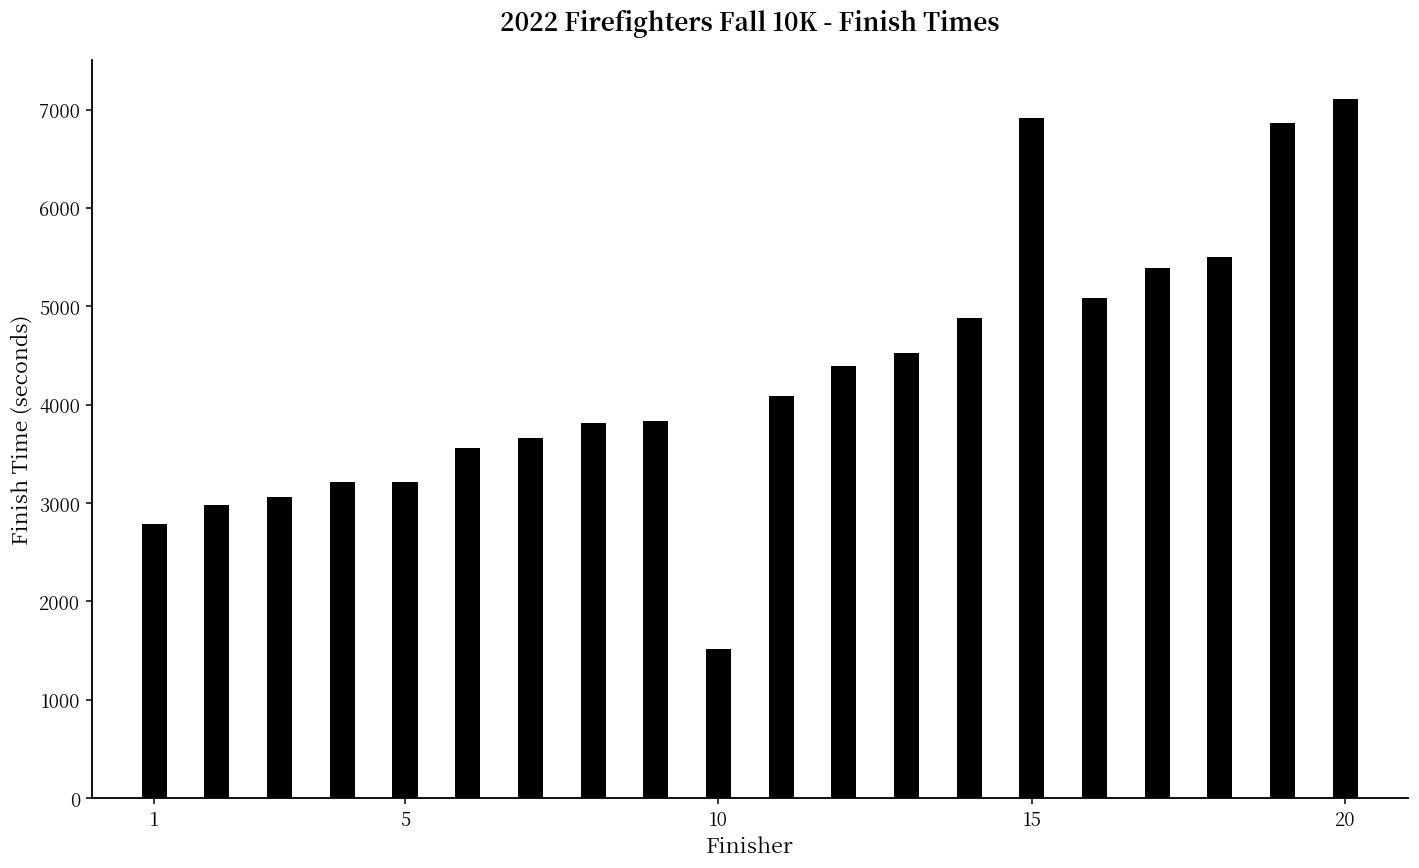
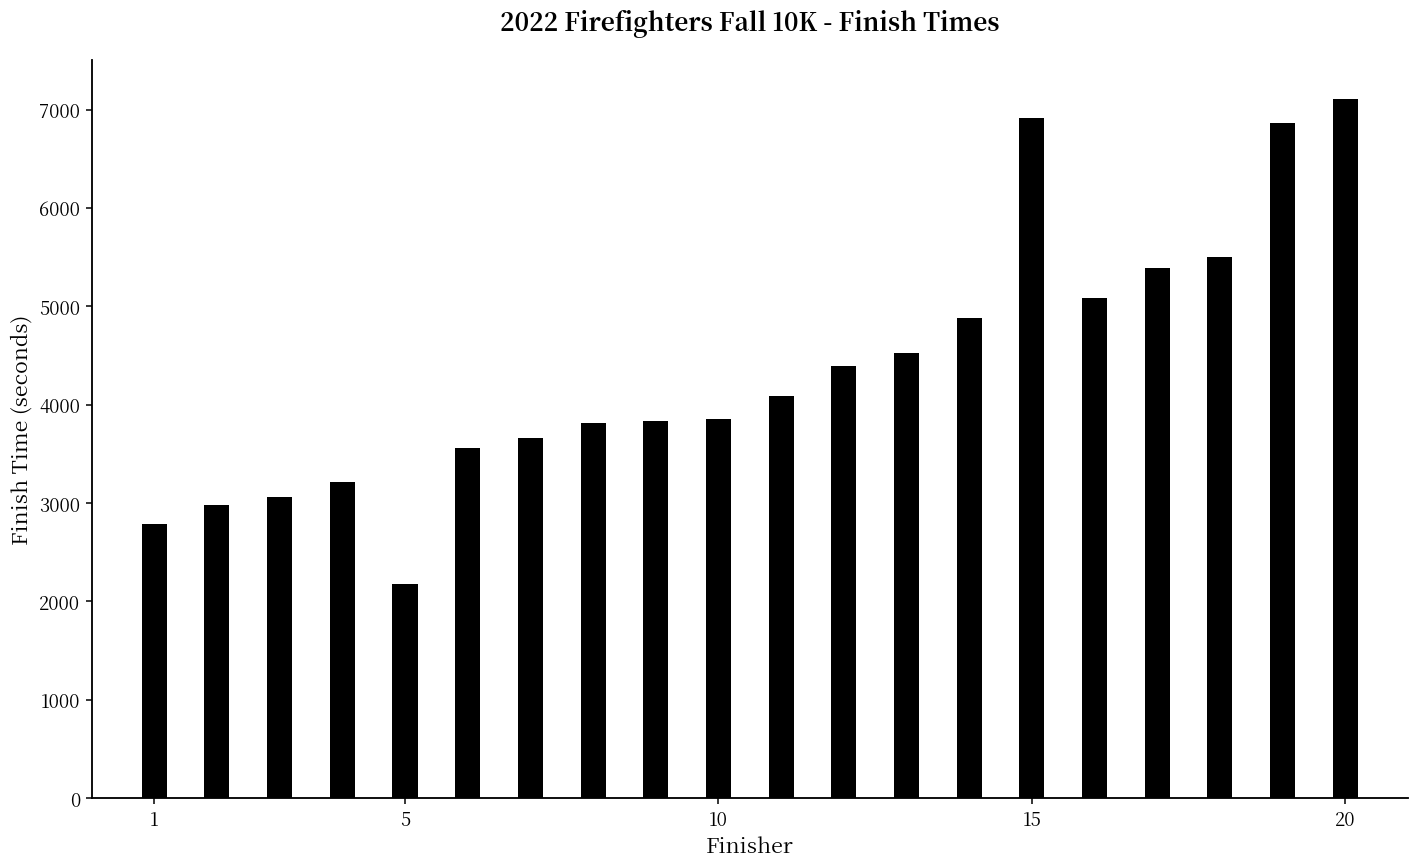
5: 3200 -> 2200
10: 1500 -> 3900
